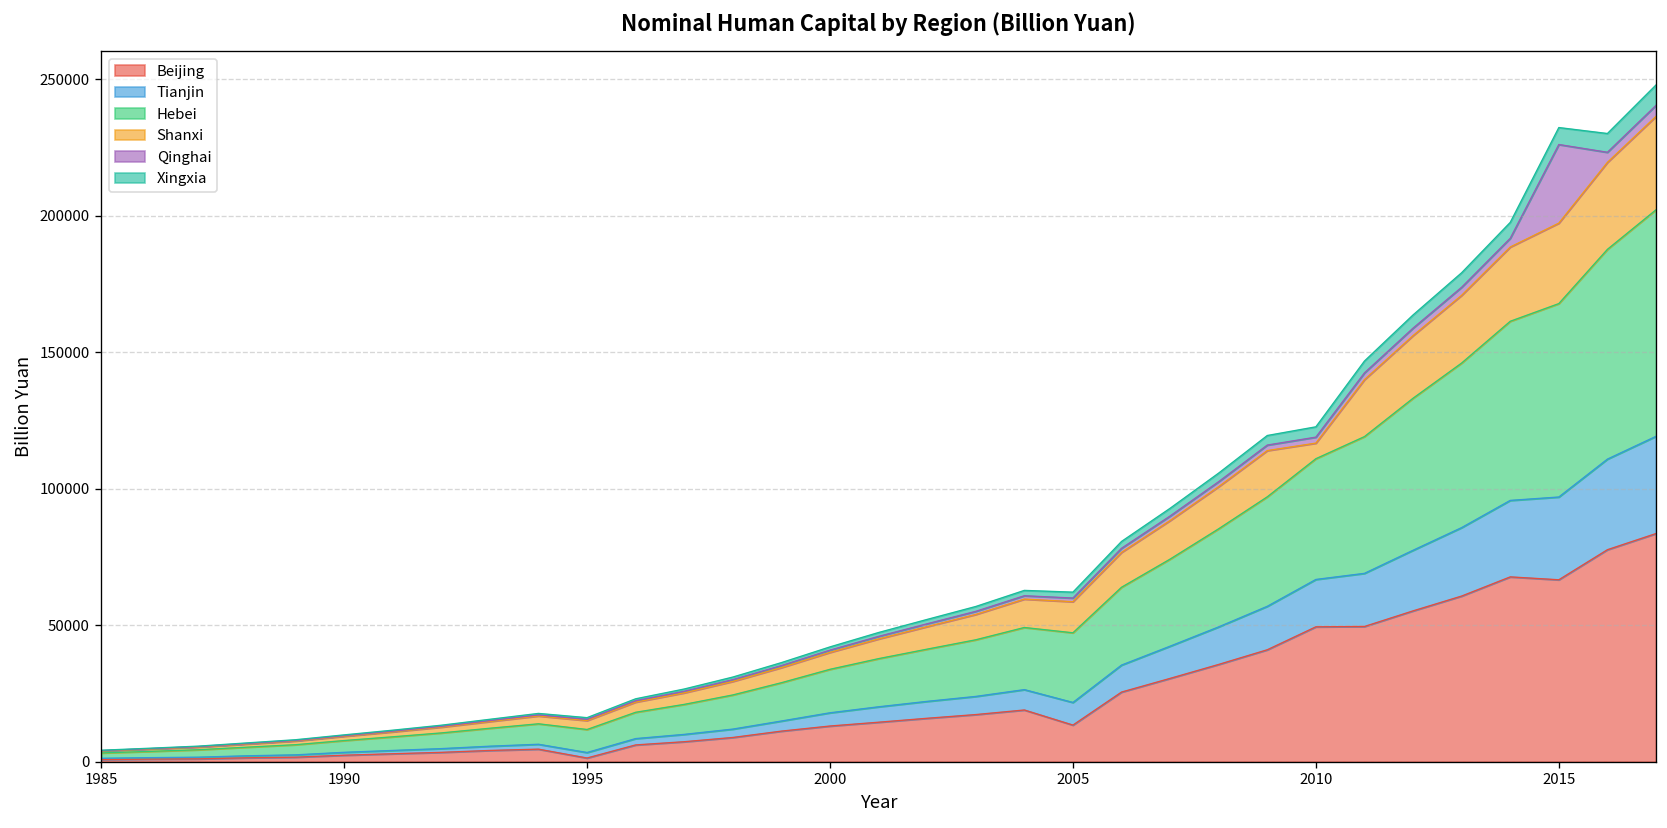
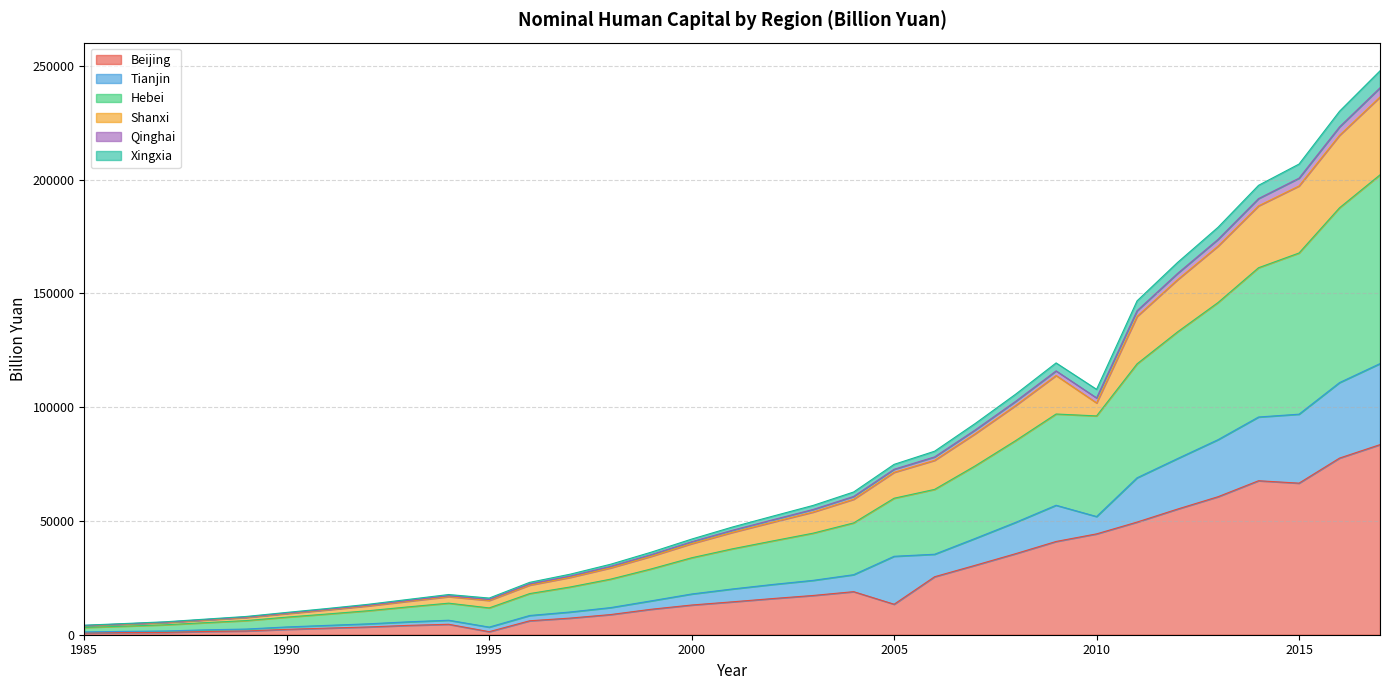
Tianjin, 2005: 8000 -> 21000
Beijing, 2010: 49000 -> 44000
Tianjin, 2010: 17000 -> 8000
Qinghai, 2015: 29000 -> 3000
